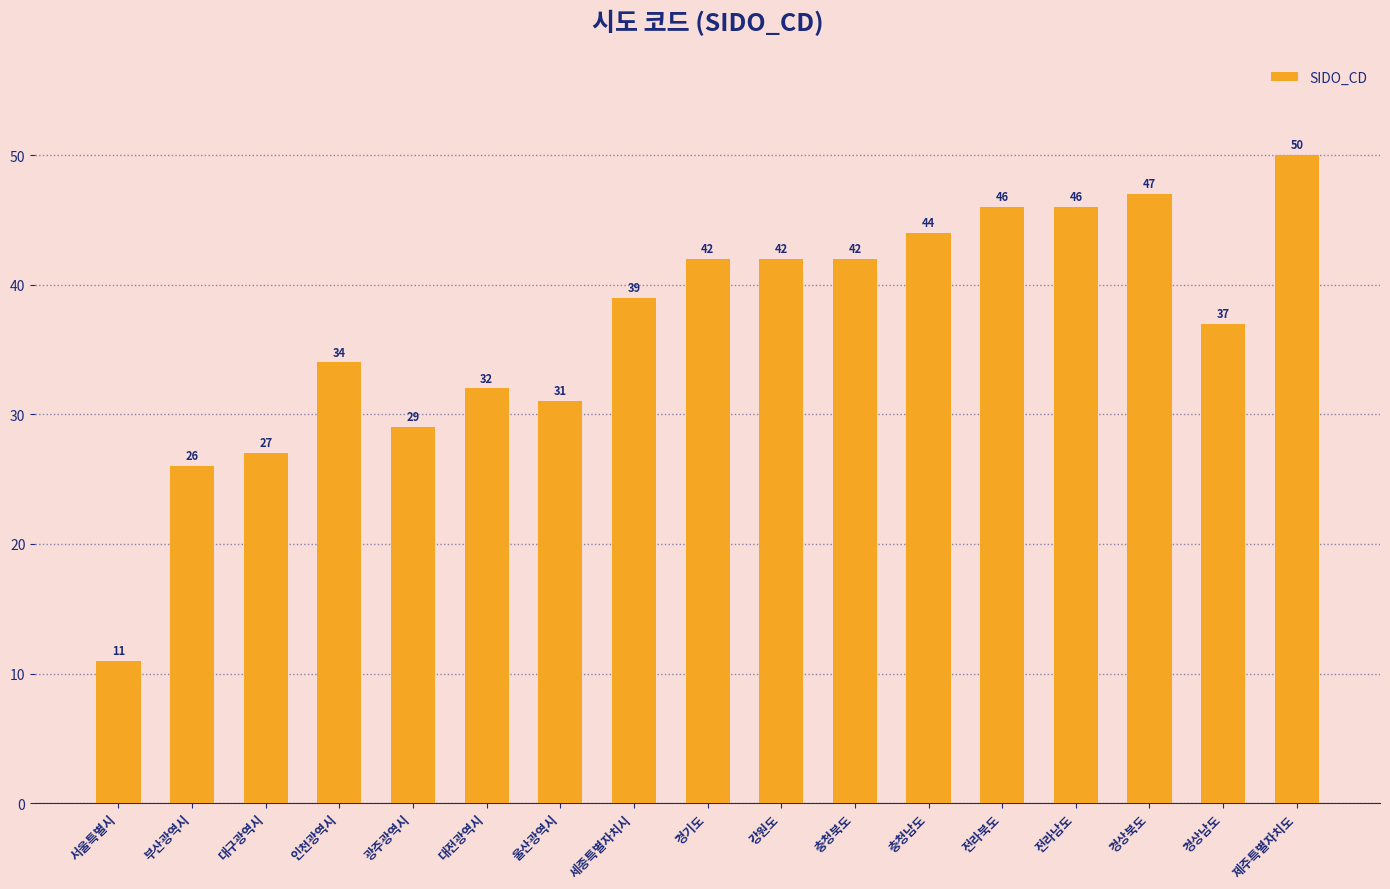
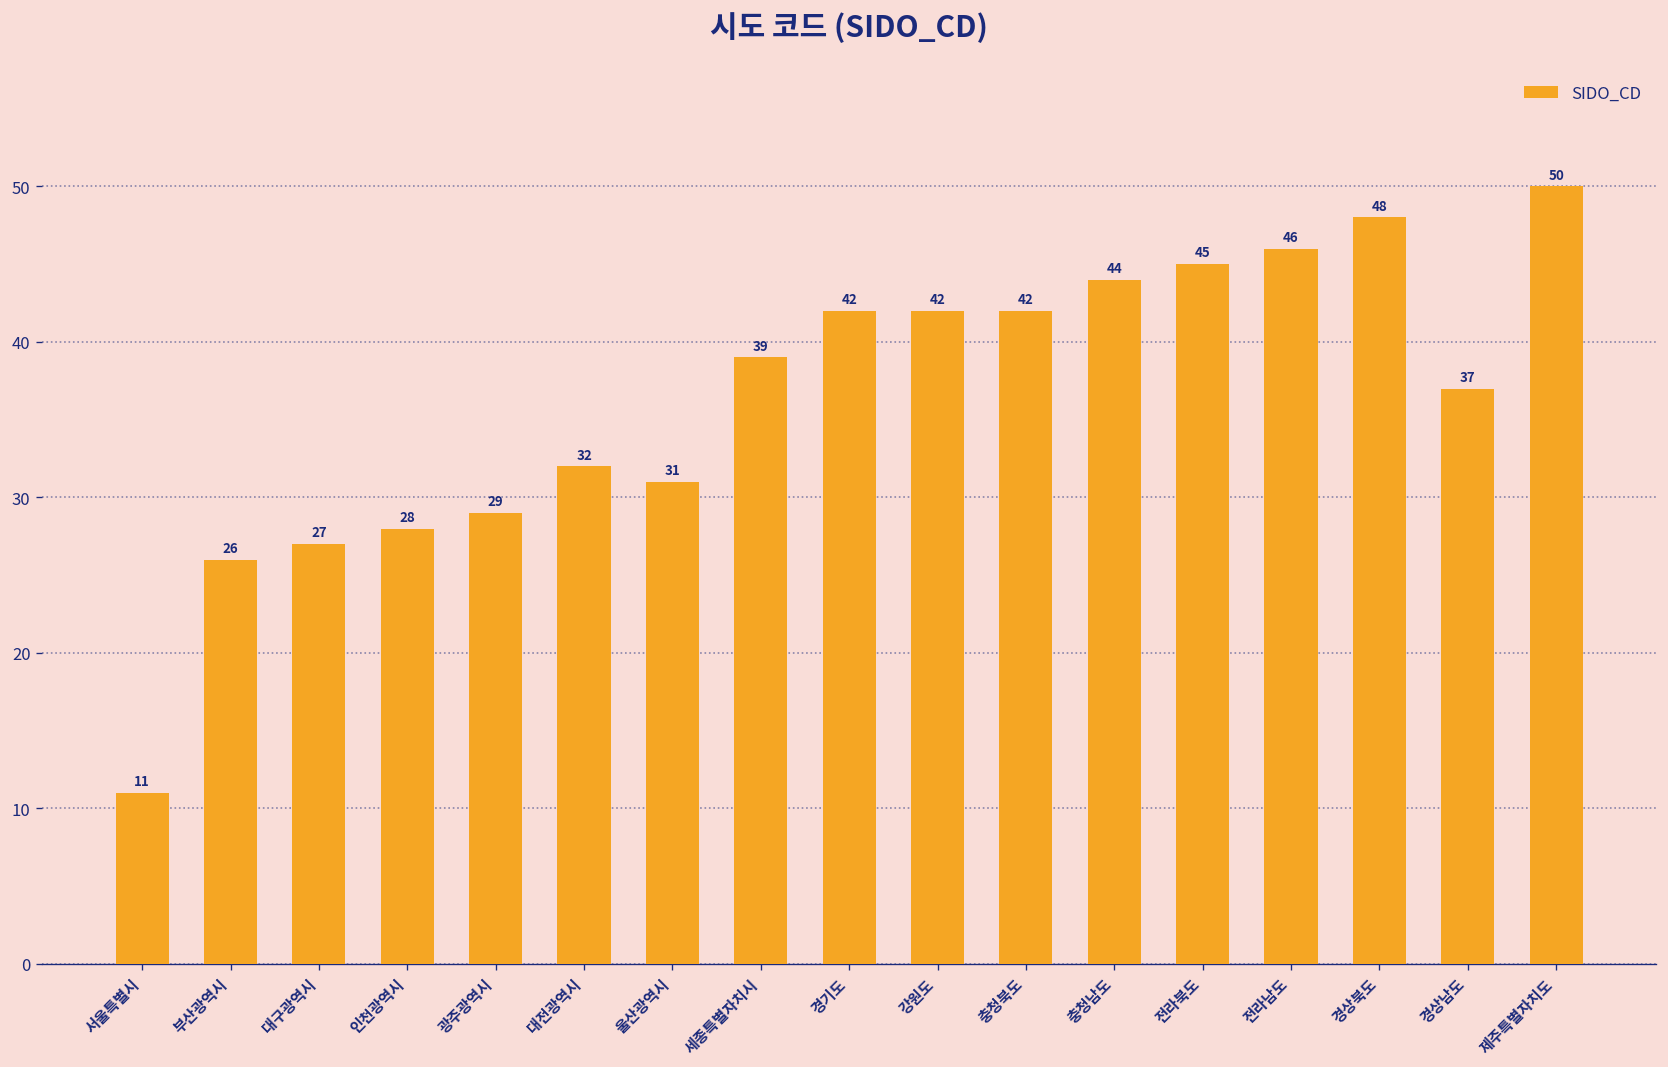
인천광역시: 34 -> 28
전라북도: 46 -> 45
경상북도: 47 -> 48
